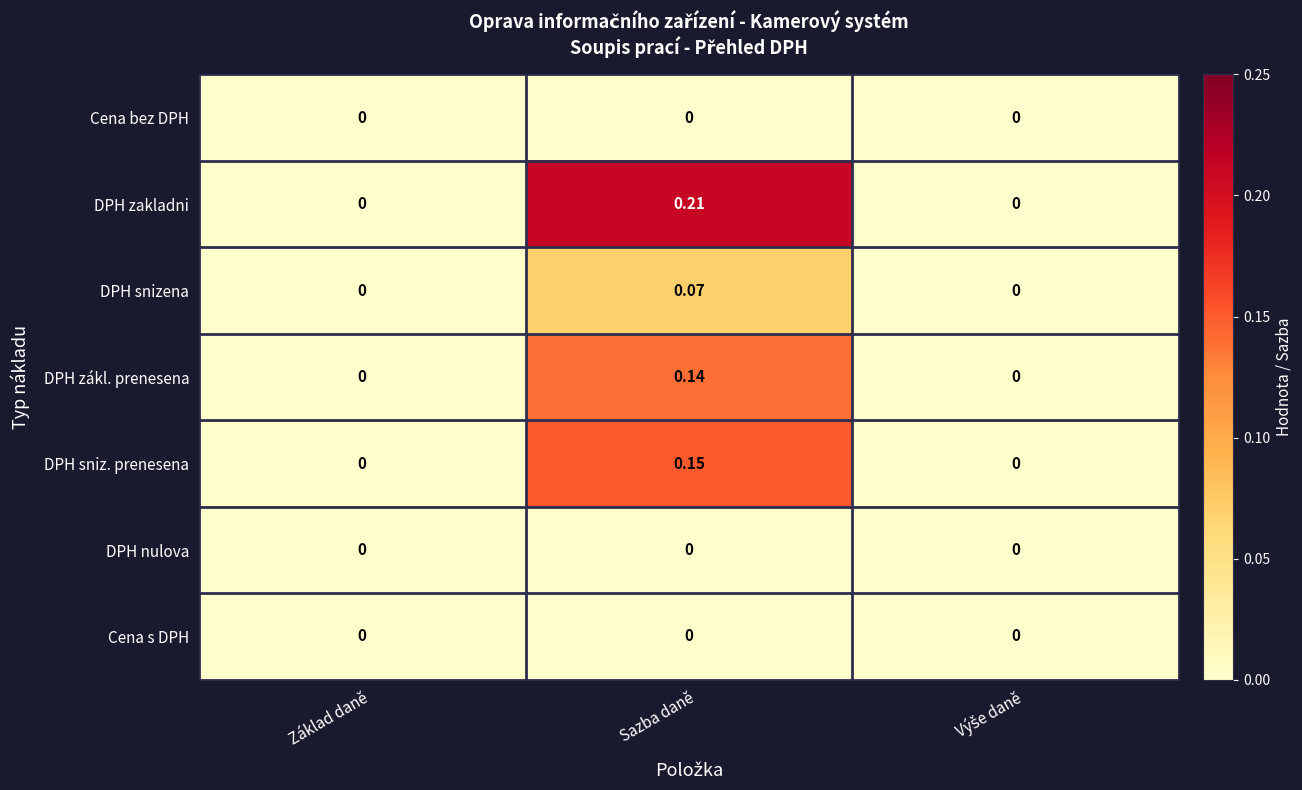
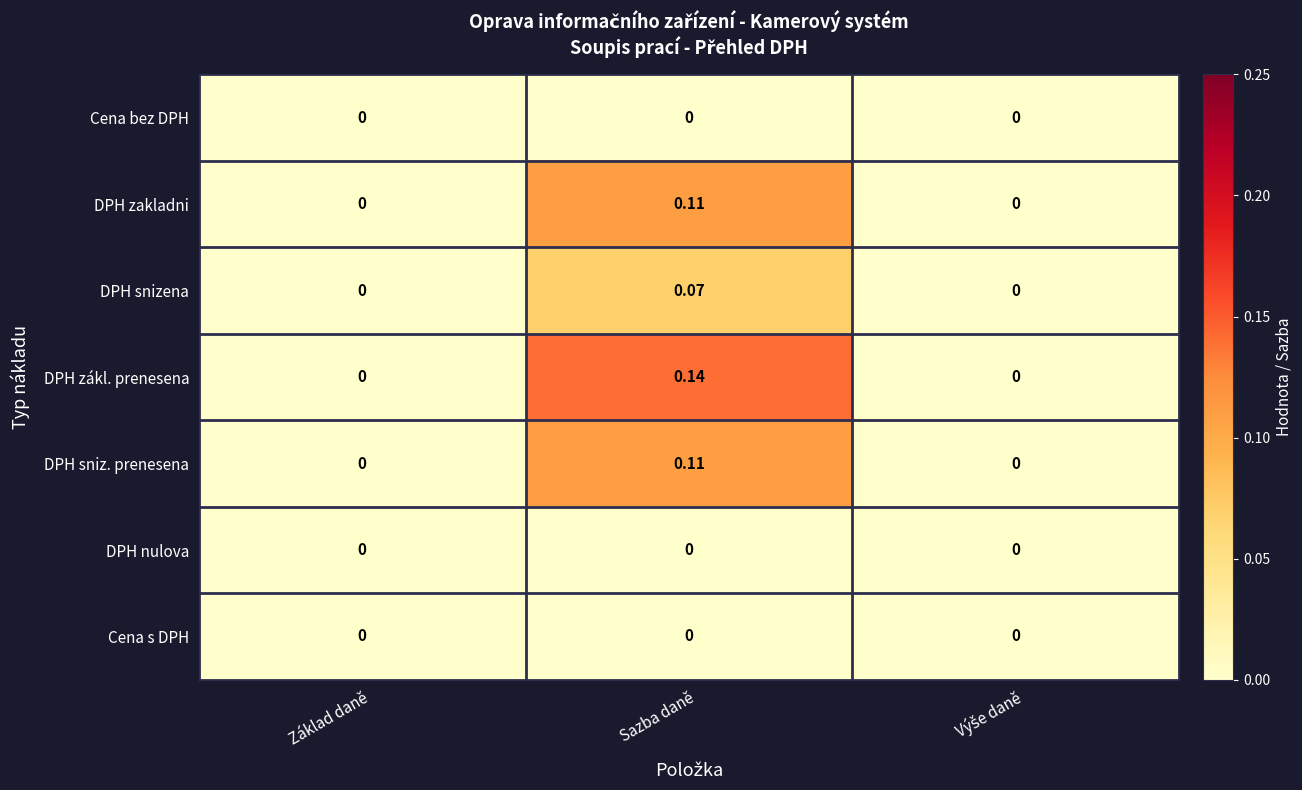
DPH zakladni, Sazba daně: 0.21 -> 0.11
DPH sniz. prenesena, Sazba daně: 0.15 -> 0.11
